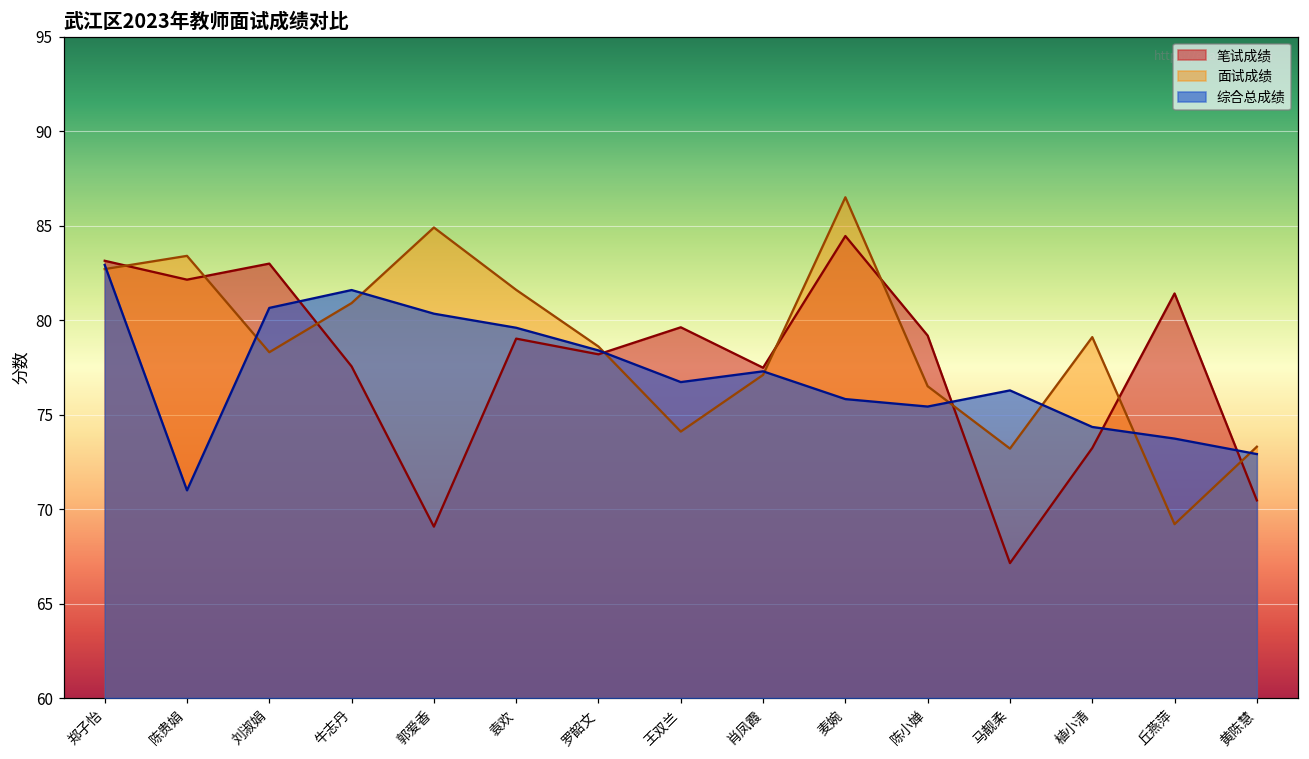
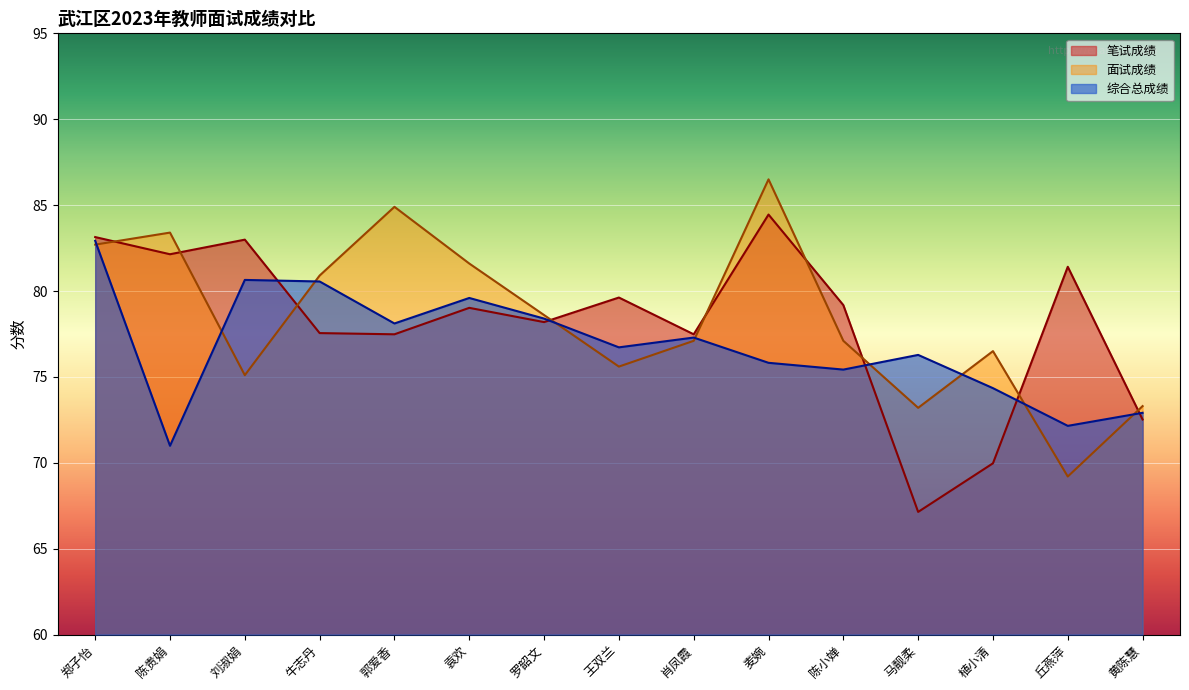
面试成绩, 刘淑娟: 78.3 -> 75.1
综合总成绩, 牛志丹: 81.6 -> 80.6
笔试成绩, 郭爱香: 69.1 -> 77.5
综合总成绩, 郭爱香: 80.3 -> 78.1
面试成绩, 王双兰: 74.1 -> 75.6
面试成绩, 陈小婵: 76.5 -> 77.1
笔试成绩, 植小清: 73.2 -> 70.0
面试成绩, 植小清: 79.1 -> 76.5
综合总成绩, 丘燕萍: 73.7 -> 72.2
笔试成绩, 黄陈慧: 70.5 -> 72.5
